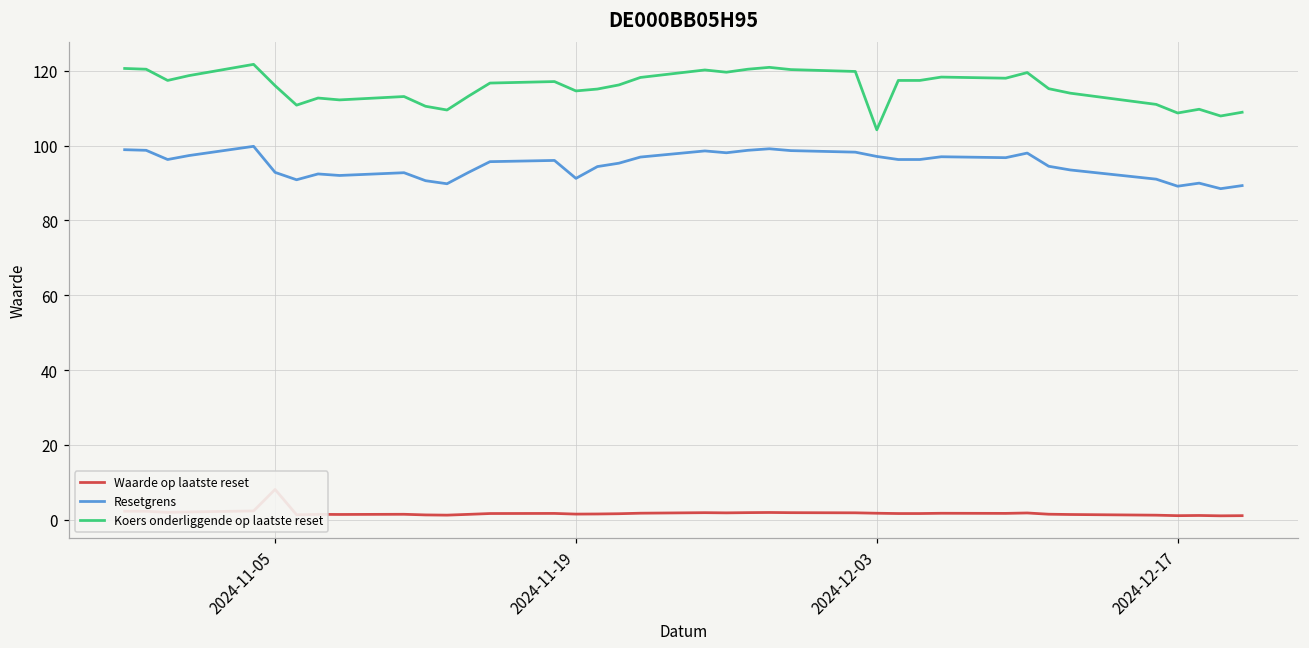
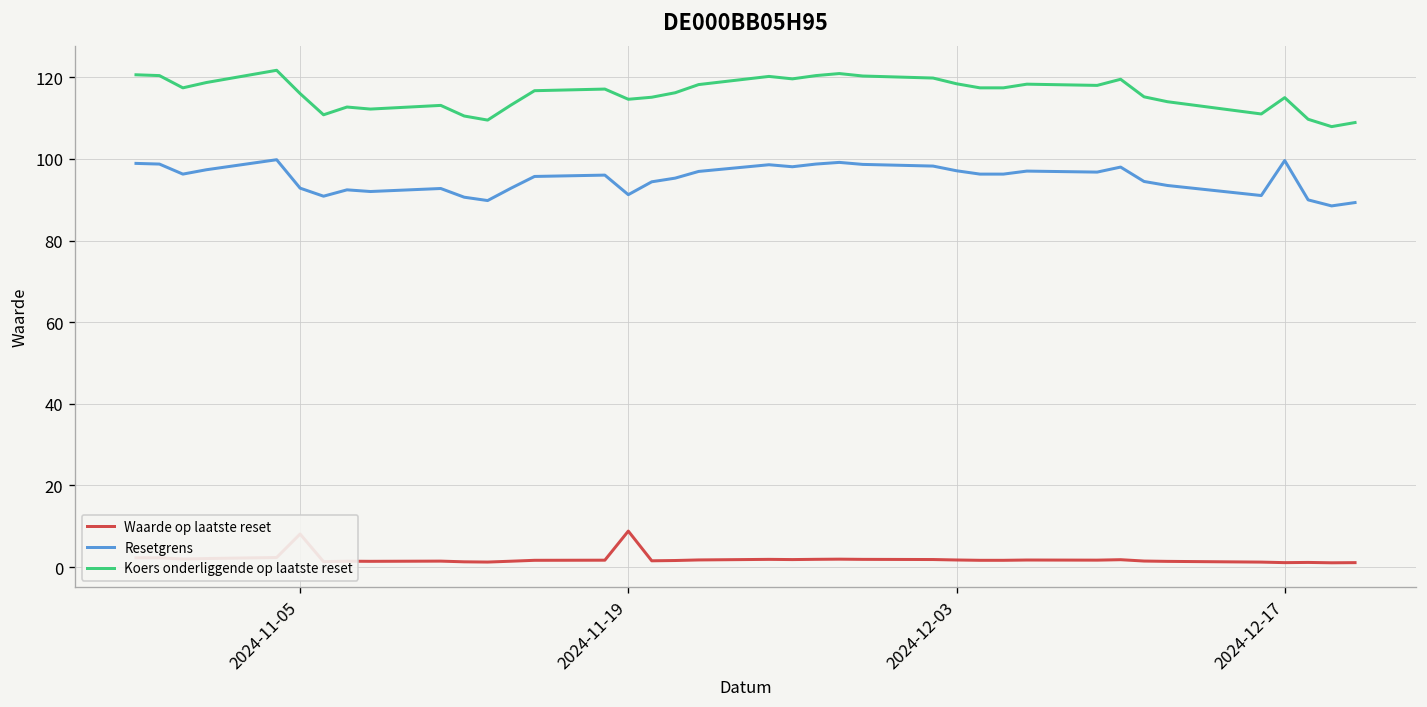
Waarde op laatste reset, 2024-11-19: 2 -> 9
Koers onderliggende op laatste reset, 2024-12-03: 104 -> 118
Resetgrens, 2024-12-17: 89 -> 100
Koers onderliggende op laatste reset, 2024-12-17: 109 -> 115
